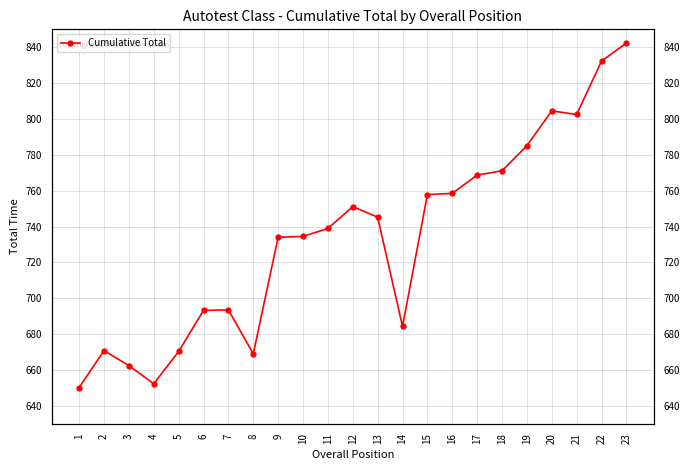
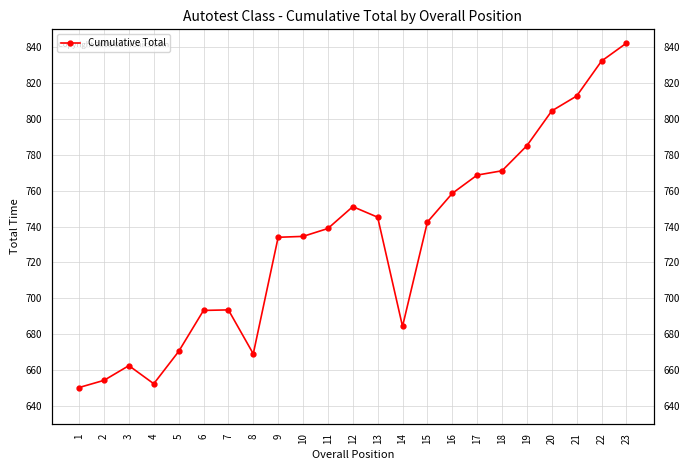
2: 671 -> 654
15: 758 -> 743
21: 803 -> 813
